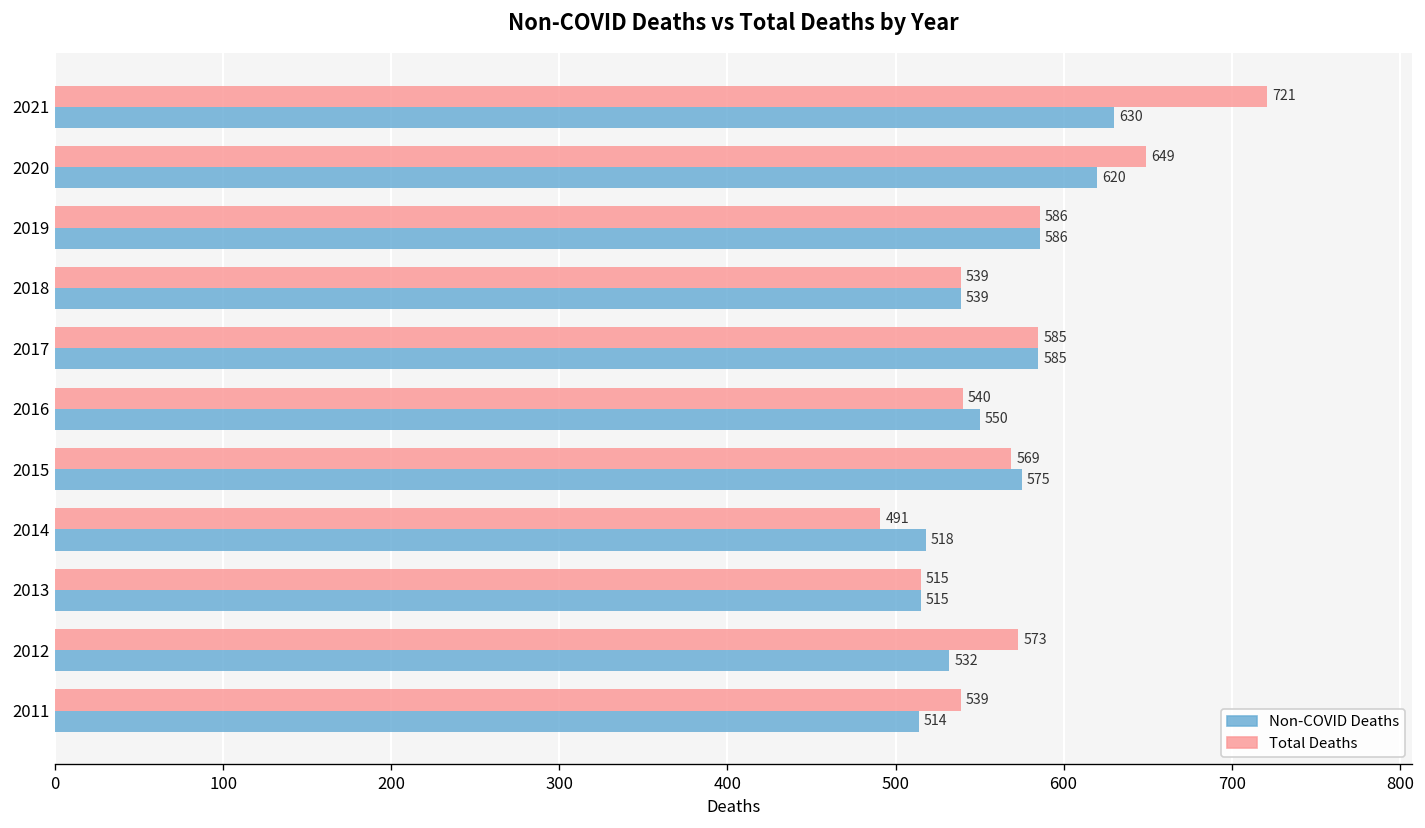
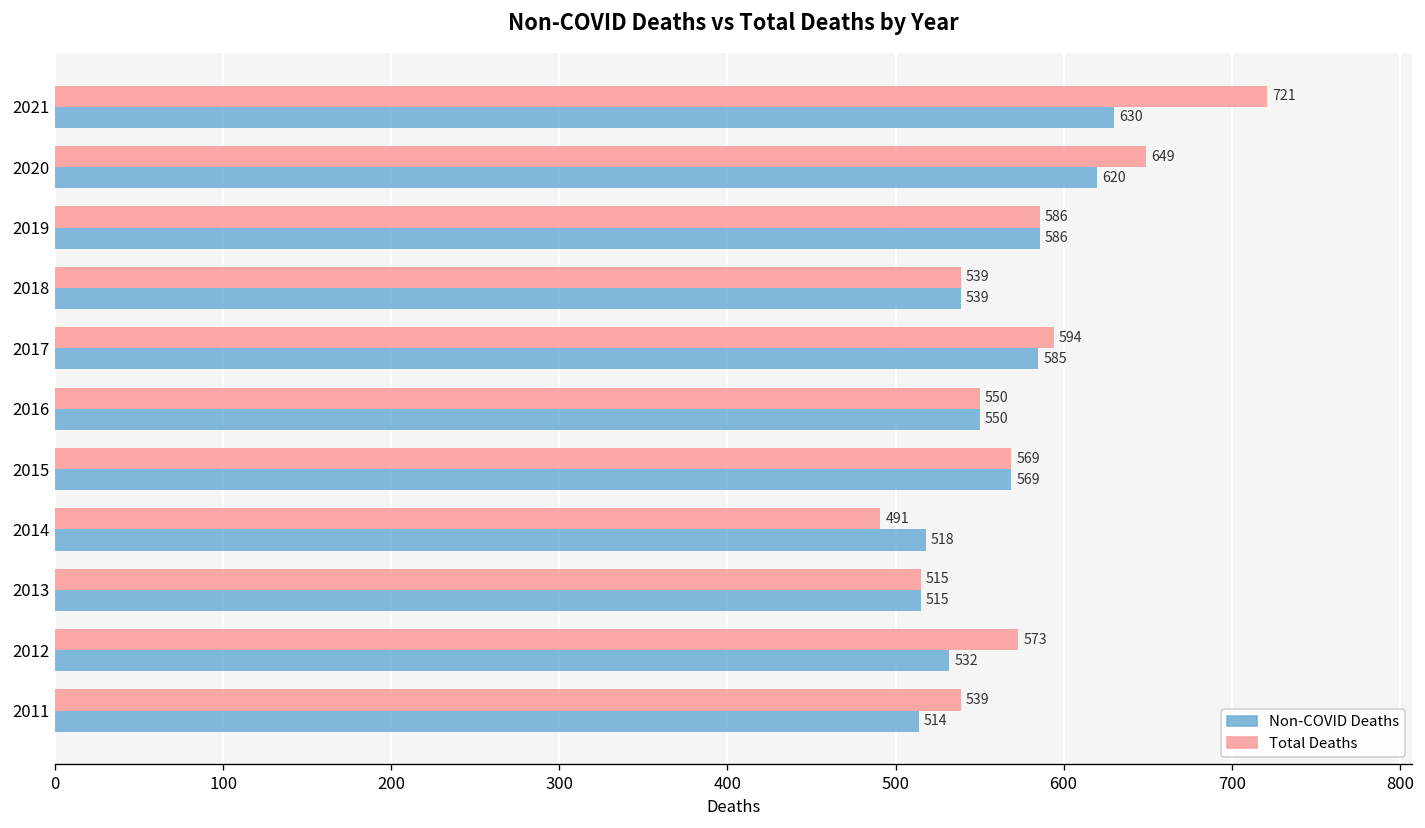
Total Deaths, 2017: 585 -> 594
Total Deaths, 2016: 540 -> 550
Non-COVID Deaths, 2015: 575 -> 569
